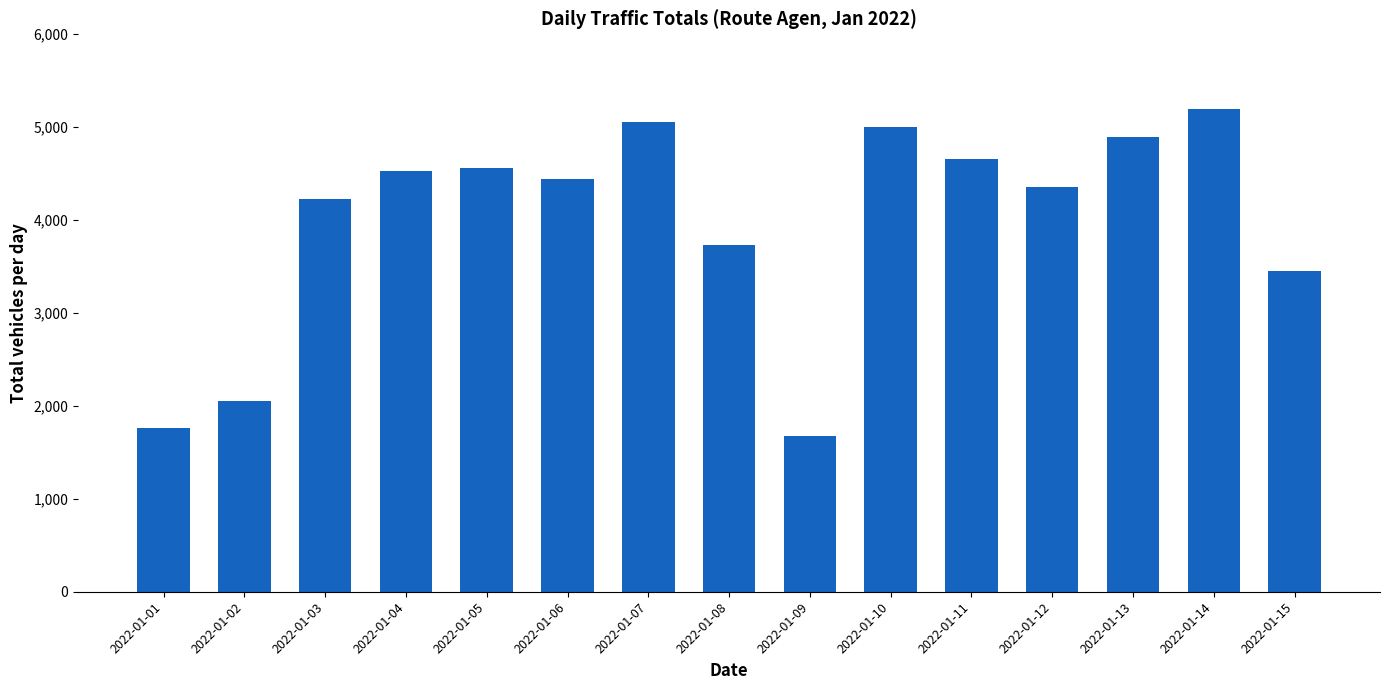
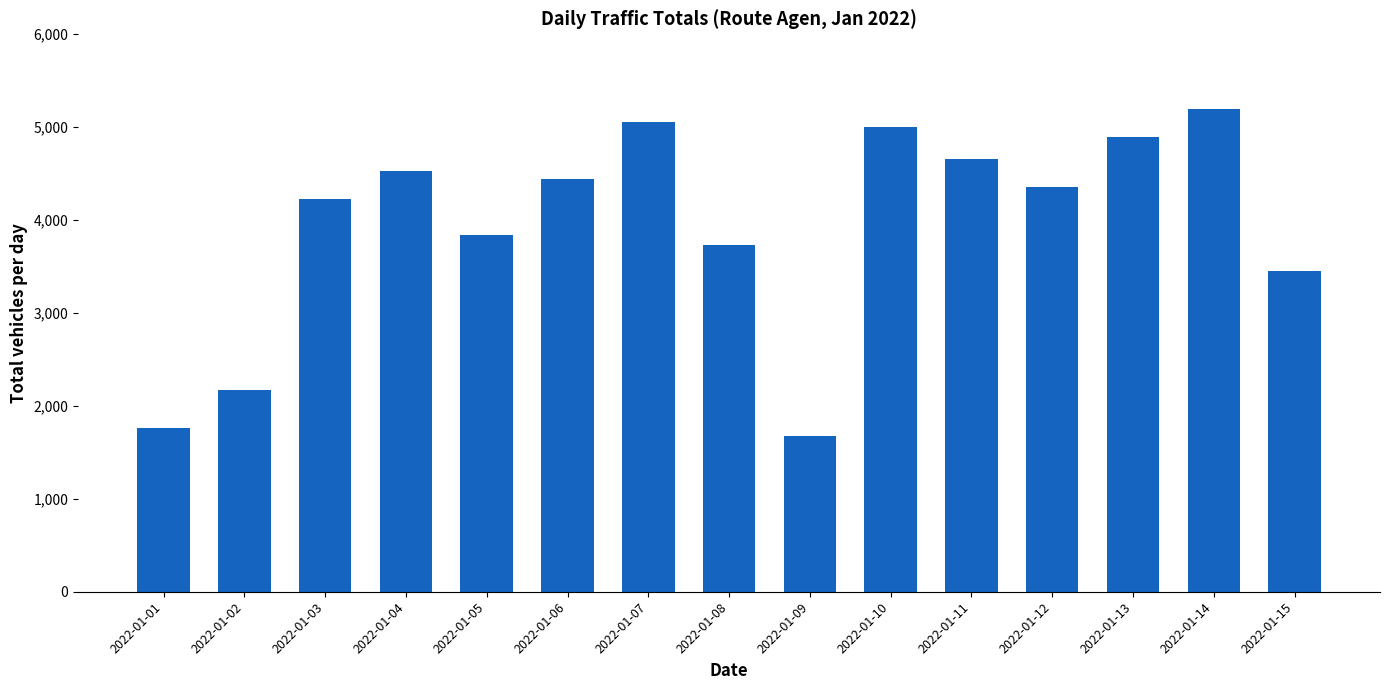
2022-01-02: 2,100 -> 2,200
2022-01-05: 4,600 -> 3,800
